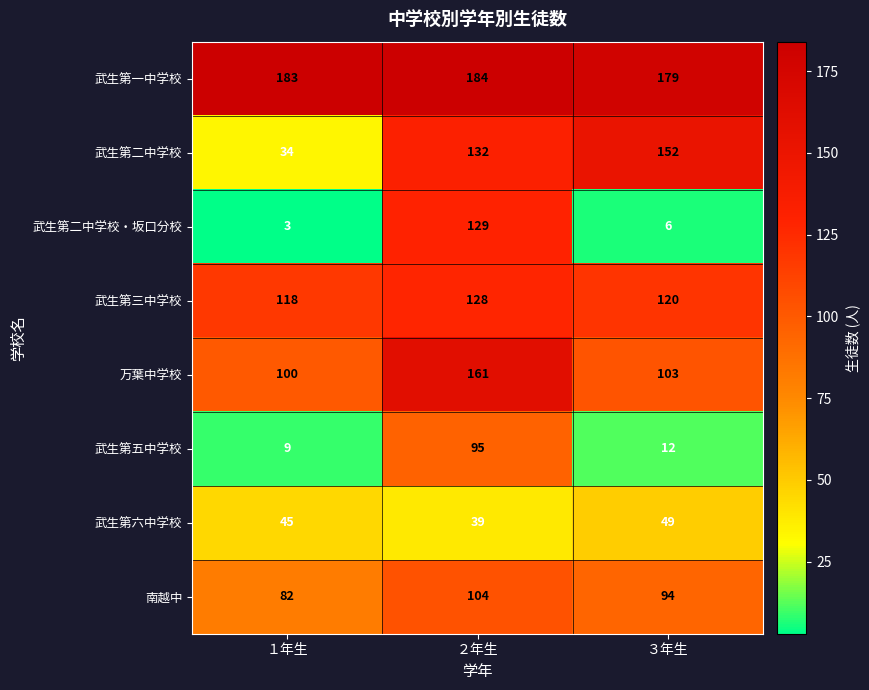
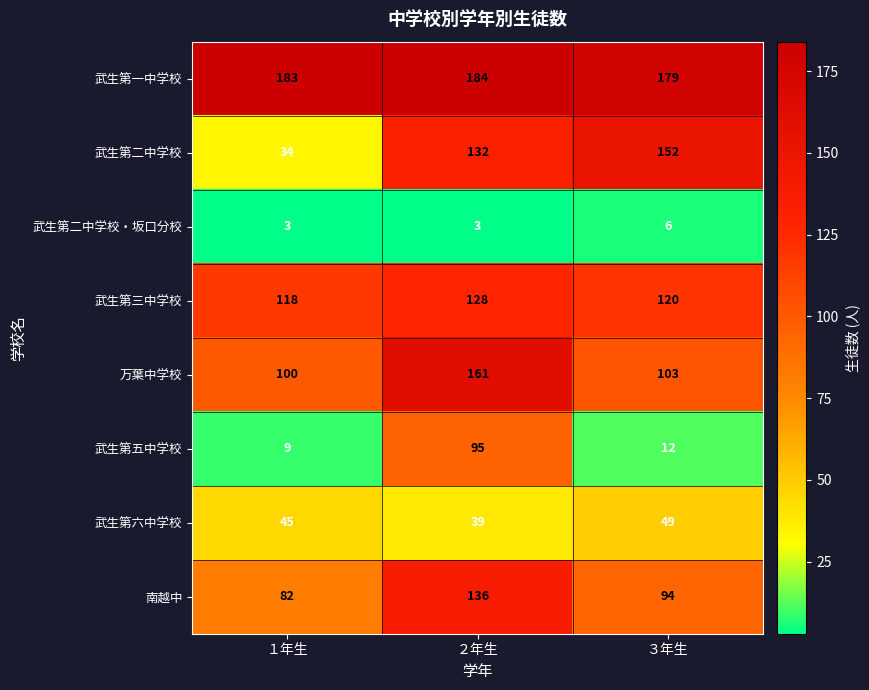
武生第二中学校・坂口分校, ２年生: 129 -> 3
南越中, ２年生: 104 -> 136
